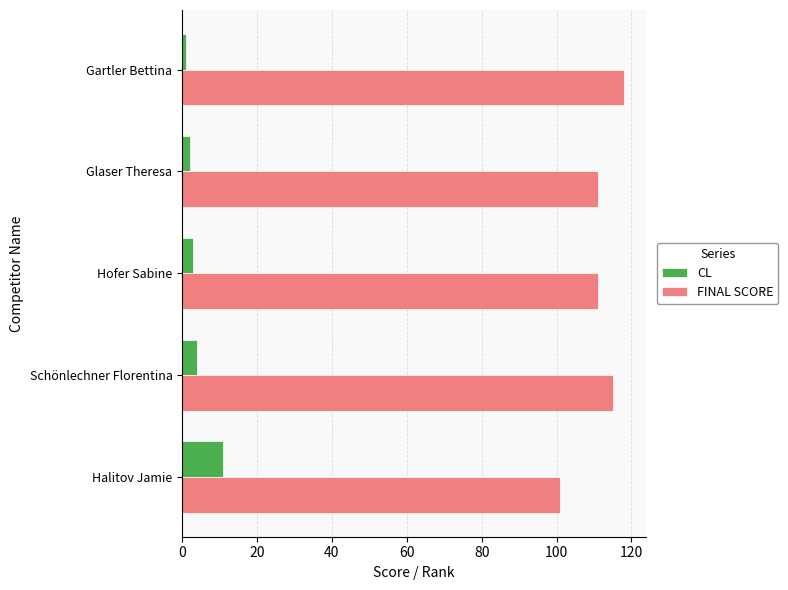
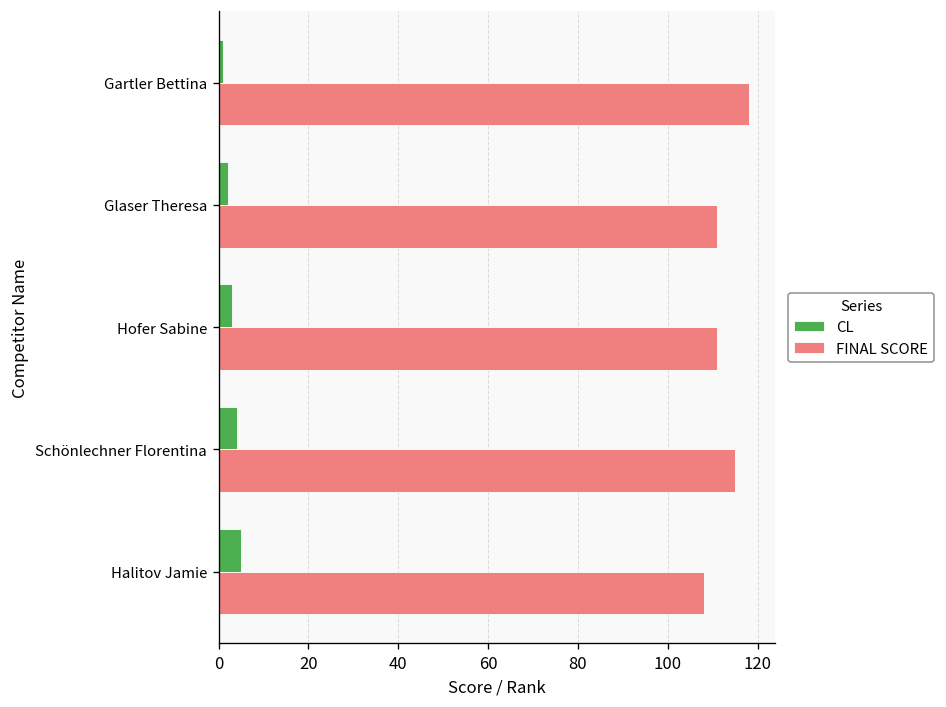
CL, Halitov Jamie: 11 -> 5
FINAL SCORE, Halitov Jamie: 101 -> 108
